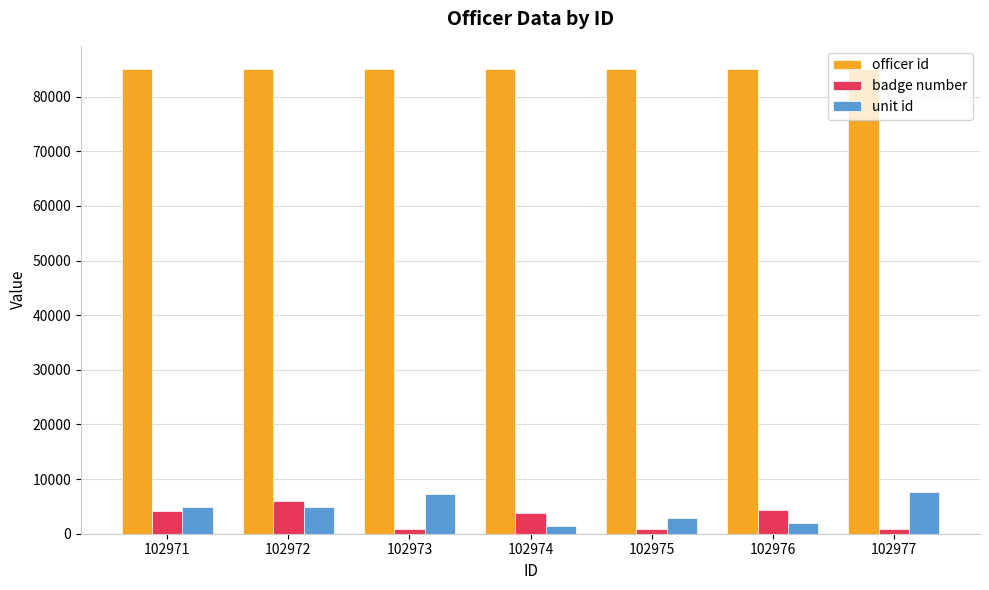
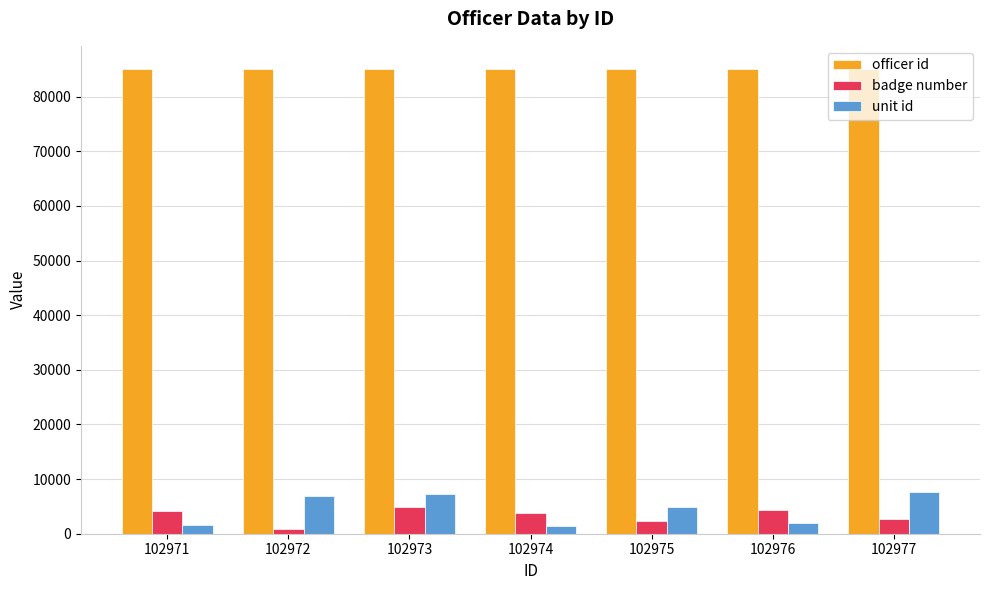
unit id, 102971: 5000 -> 2000
badge number, 102972: 6000 -> 1000
unit id, 102972: 5000 -> 7000
badge number, 102973: 1000 -> 5000
badge number, 102975: 1000 -> 2000
unit id, 102975: 3000 -> 5000
badge number, 102977: 1000 -> 3000
